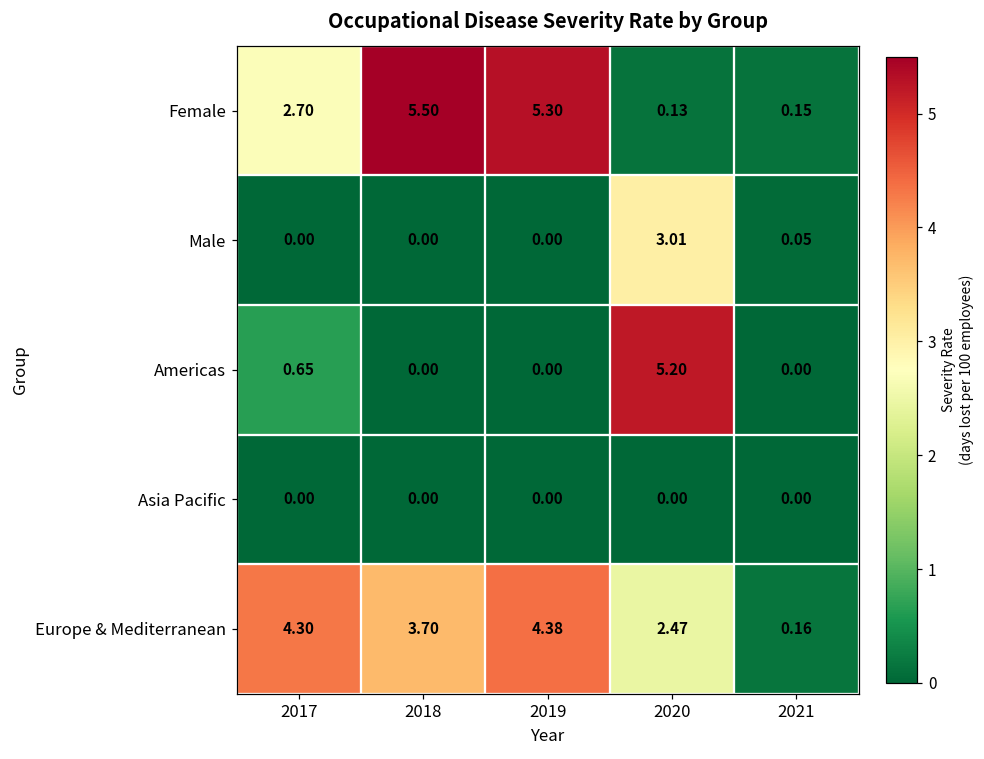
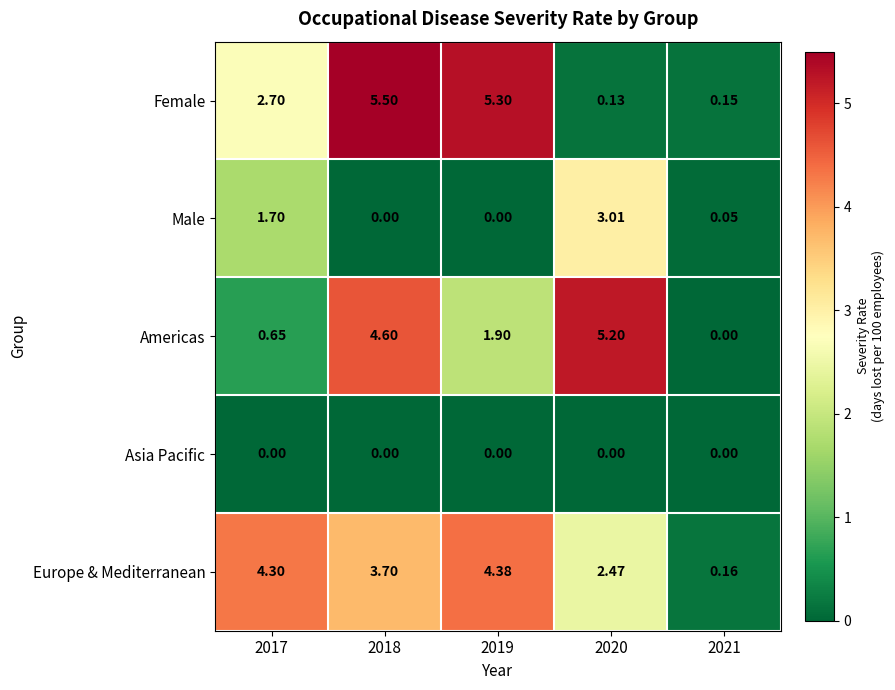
Male, 2017: 0.00 -> 1.70
Americas, 2018: 0.00 -> 4.60
Americas, 2019: 0.00 -> 1.90
